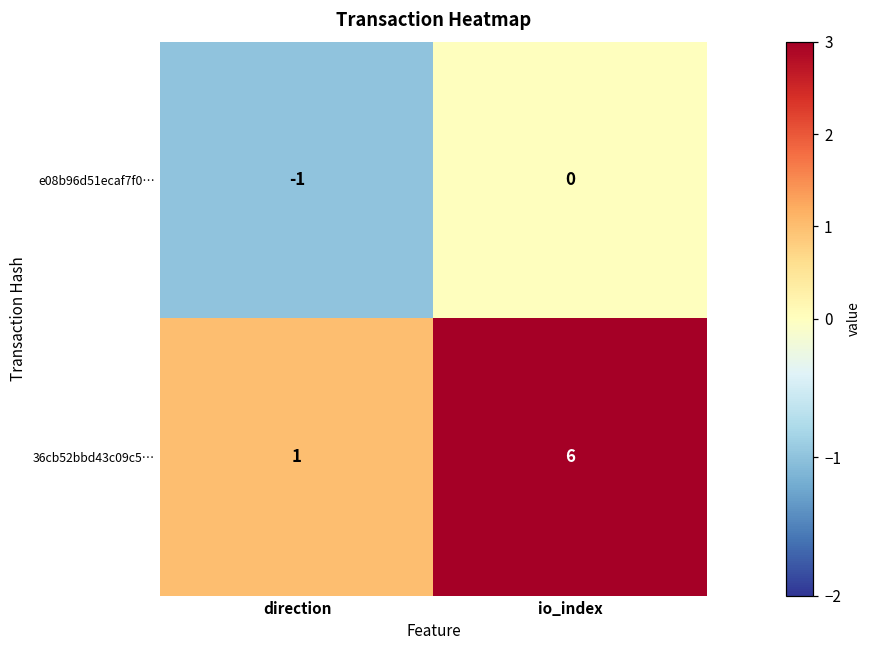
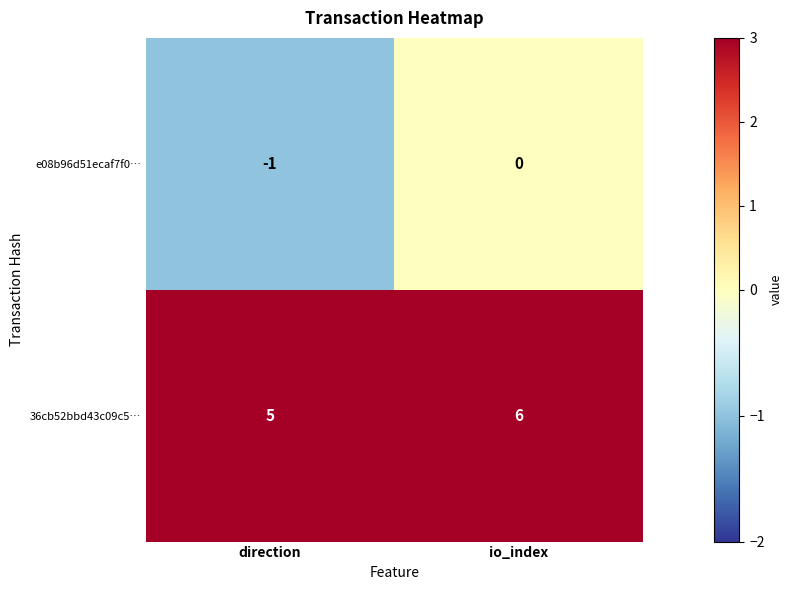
36cb52bbd43c09c5…, direction: 1 -> 5
